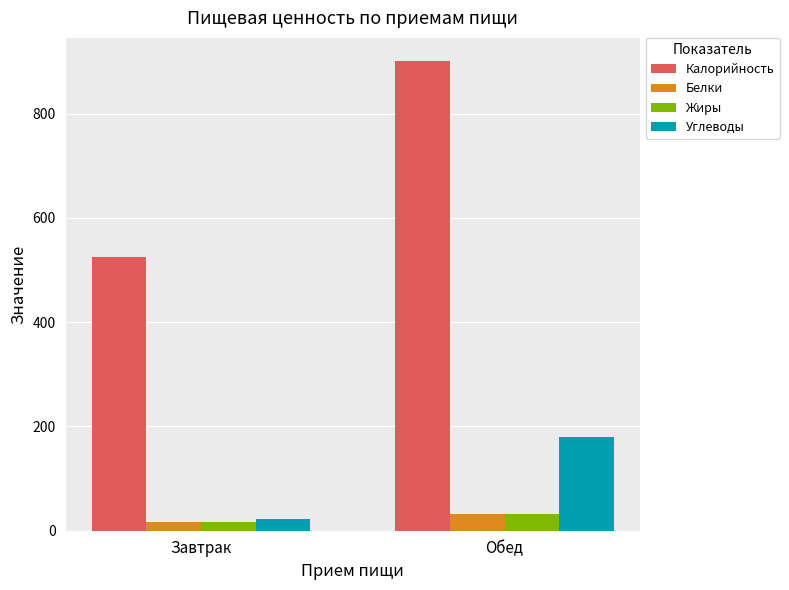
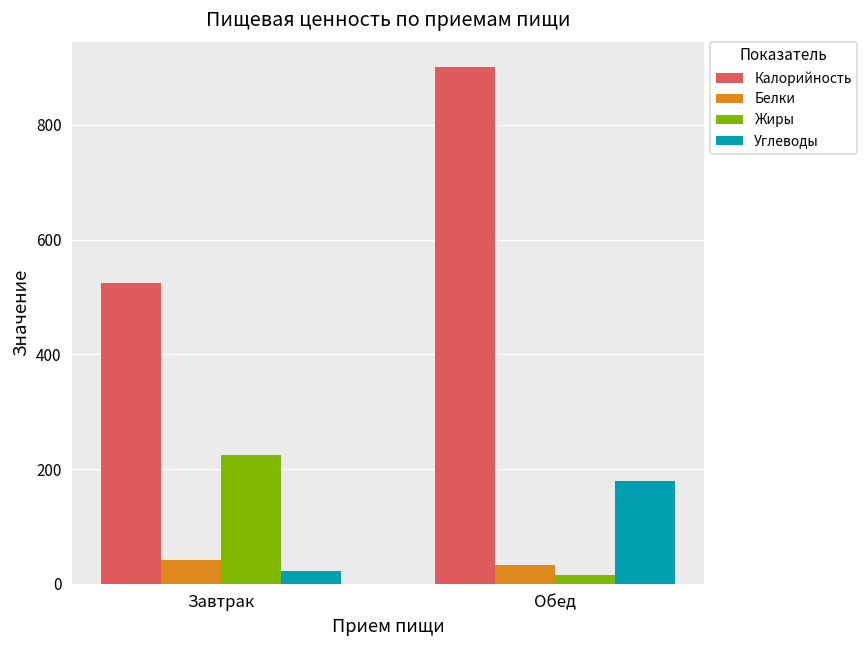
Белки, Завтрак: 20 -> 40
Жиры, Завтрак: 20 -> 230
Жиры, Обед: 30 -> 20
